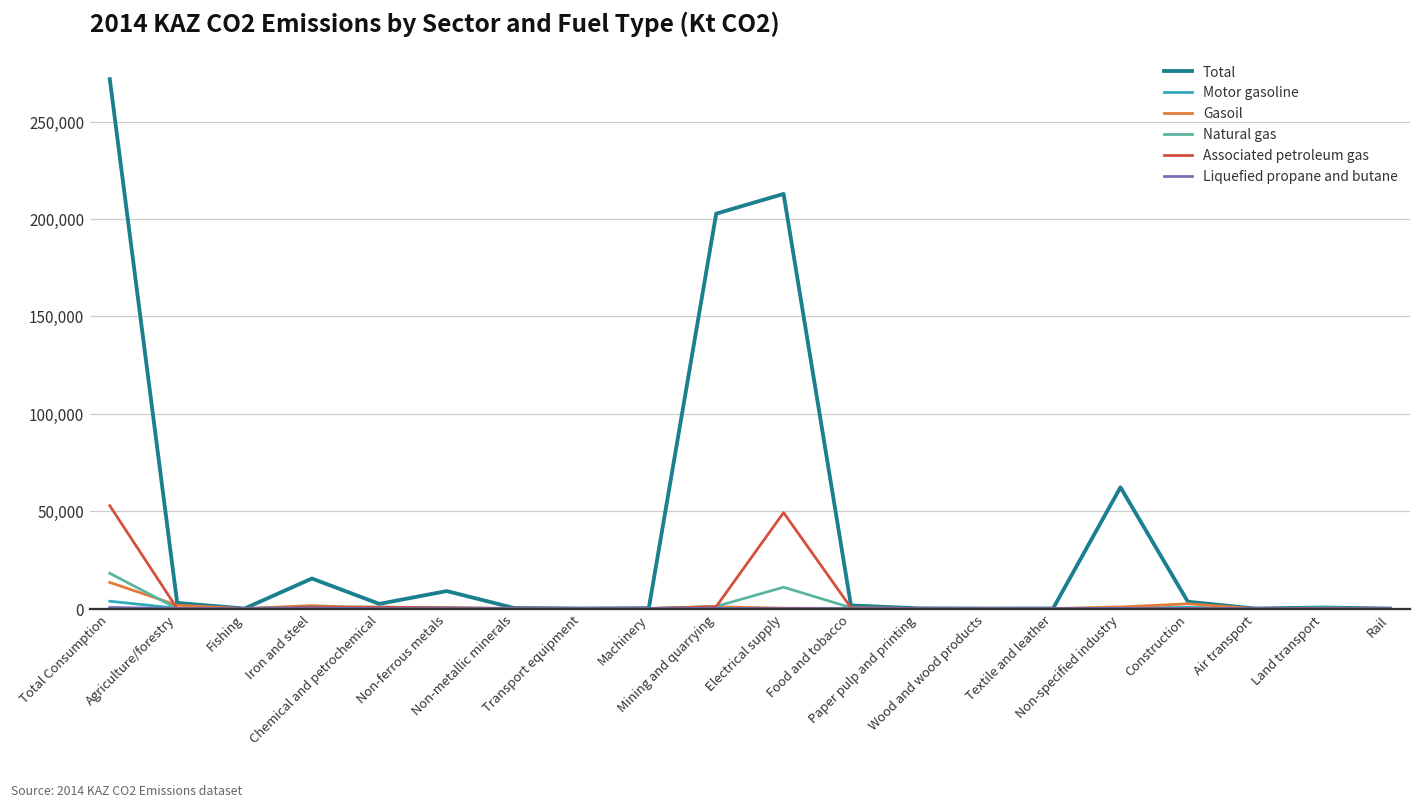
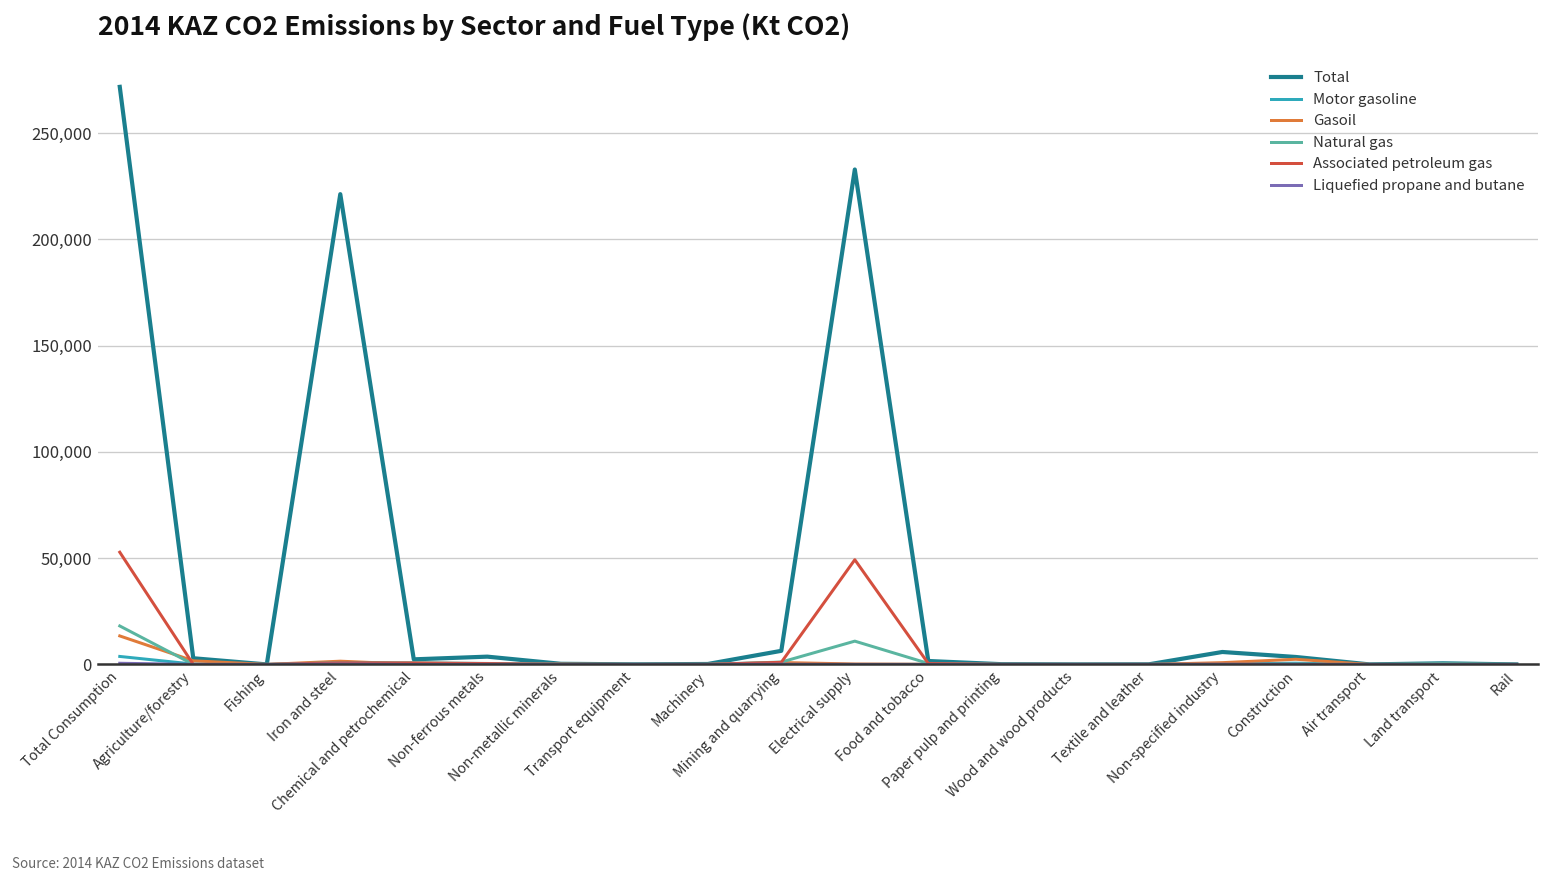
Total, Iron and steel: 15,000 -> 221,000
Total, Non-ferrous metals: 9,000 -> 4,000
Total, Mining and quarrying: 203,000 -> 6,000
Total, Electrical supply: 213,000 -> 233,000
Total, Non-specified industry: 62,000 -> 6,000
